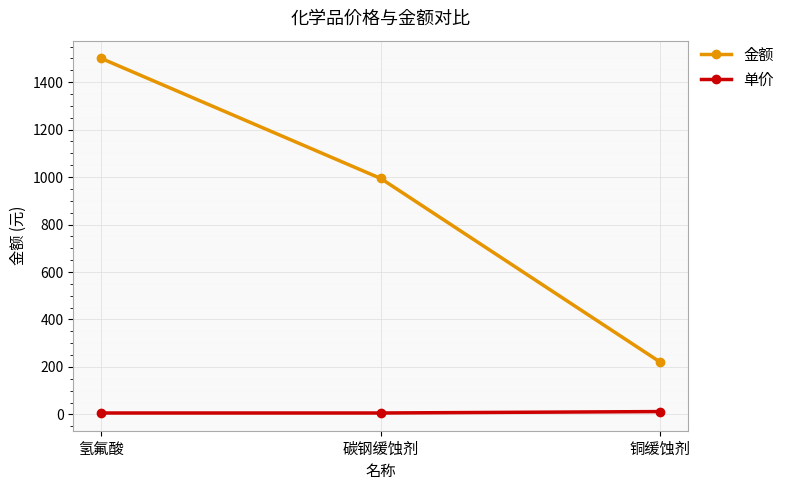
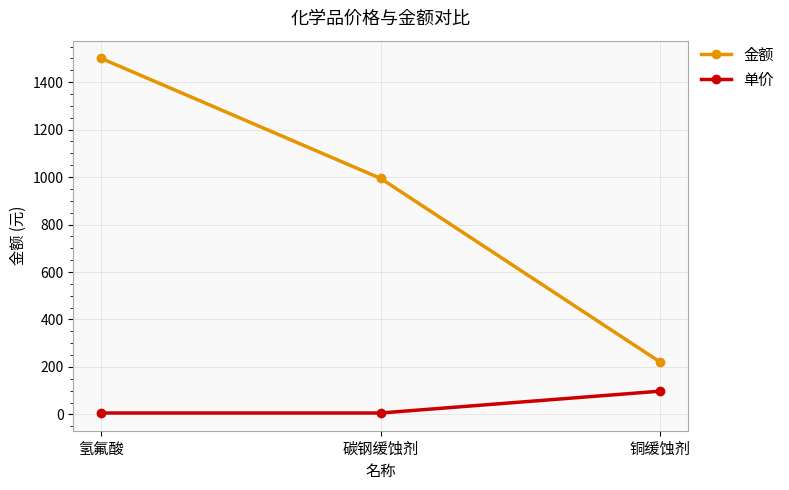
单价, 铜缓蚀剂: 10 -> 100
